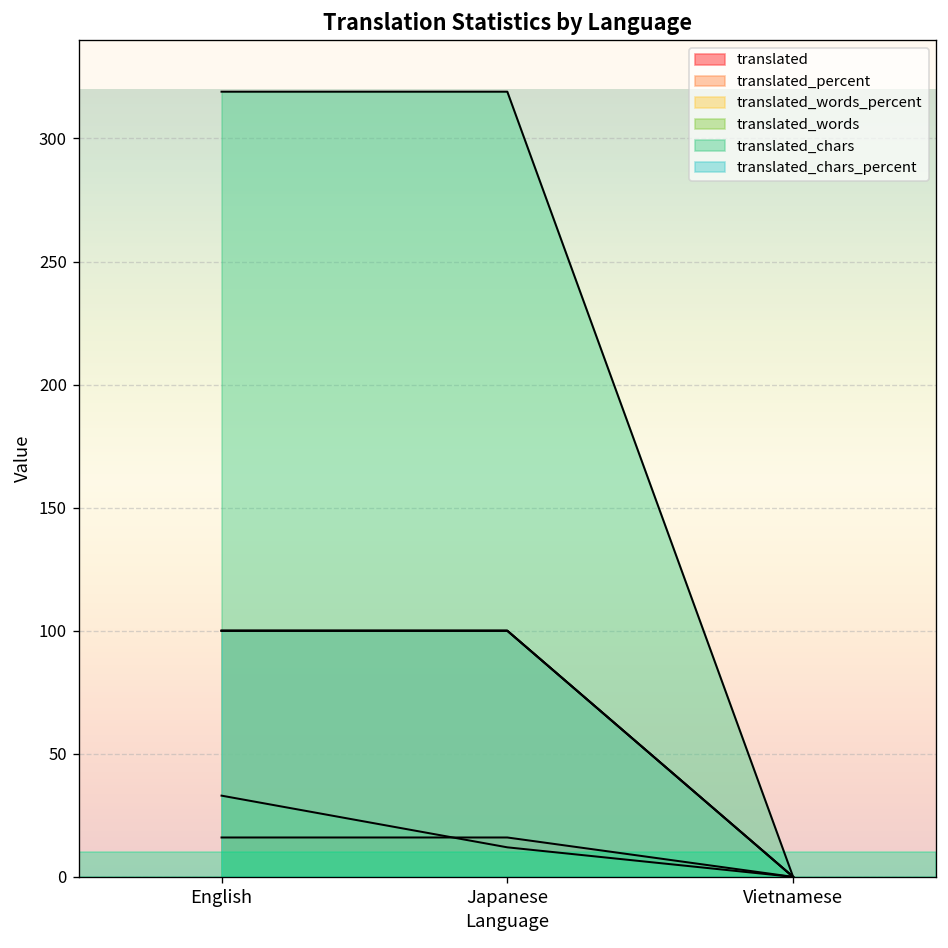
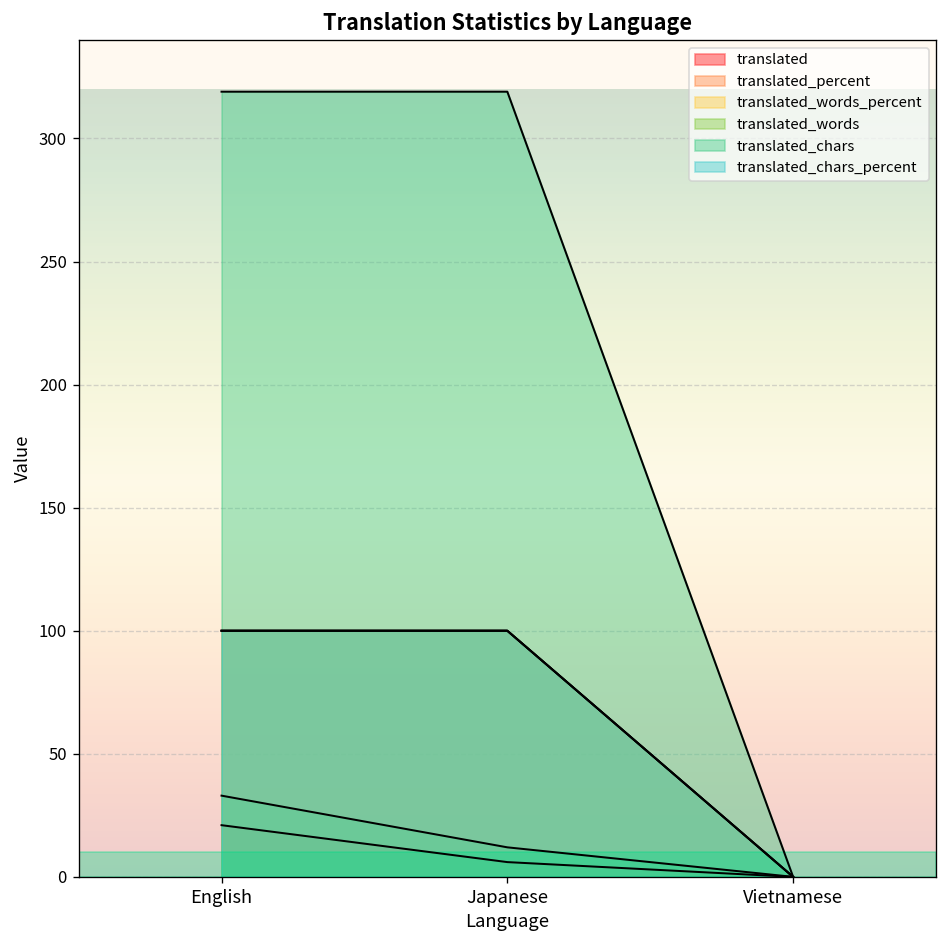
translated, English: 16 -> 21
translated, Japanese: 16 -> 6
